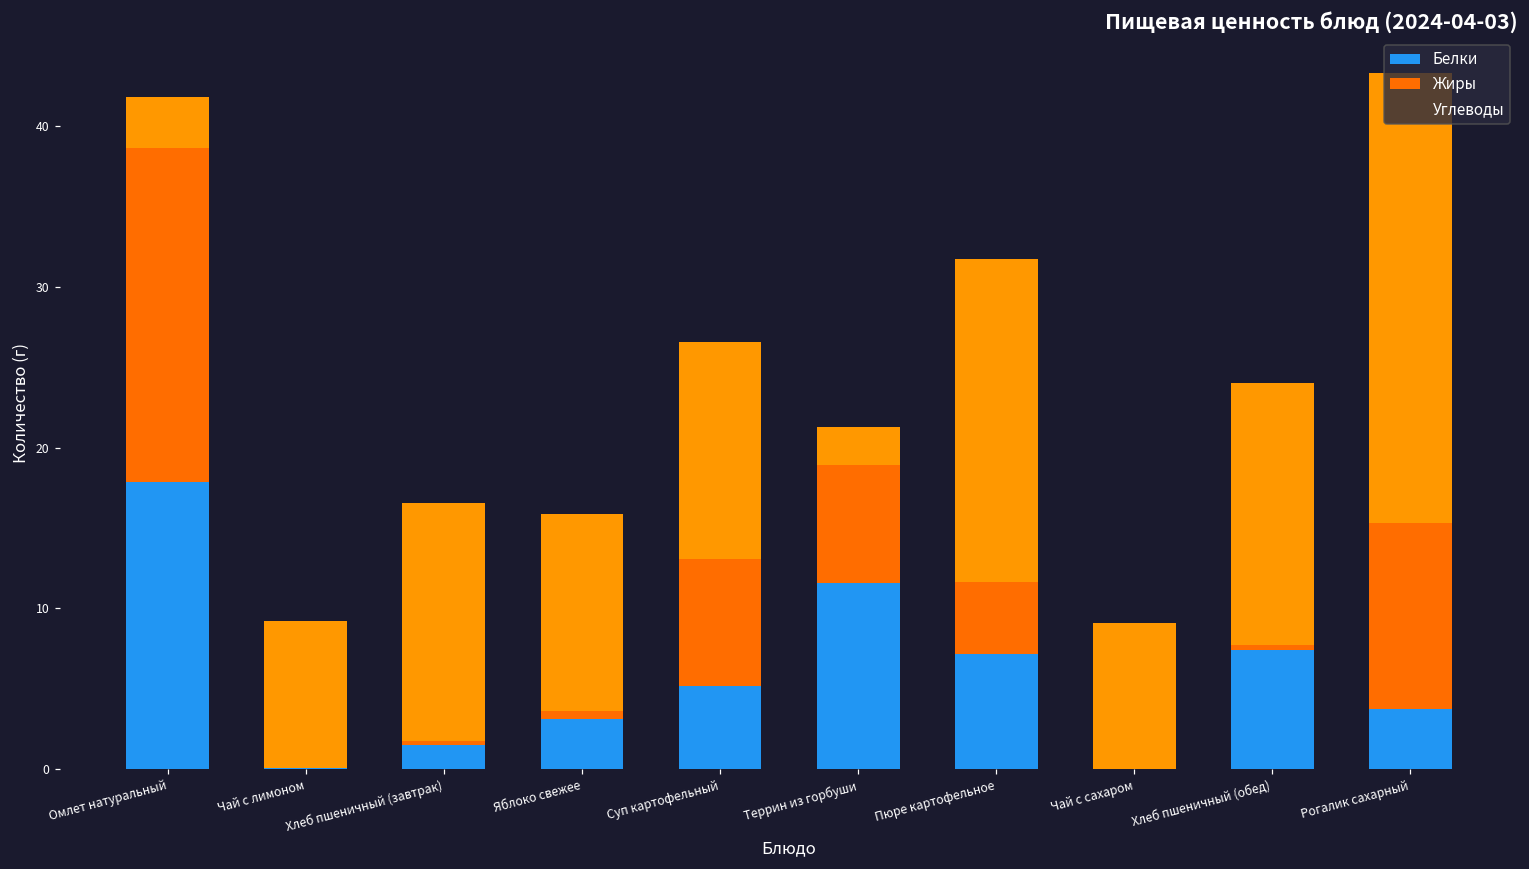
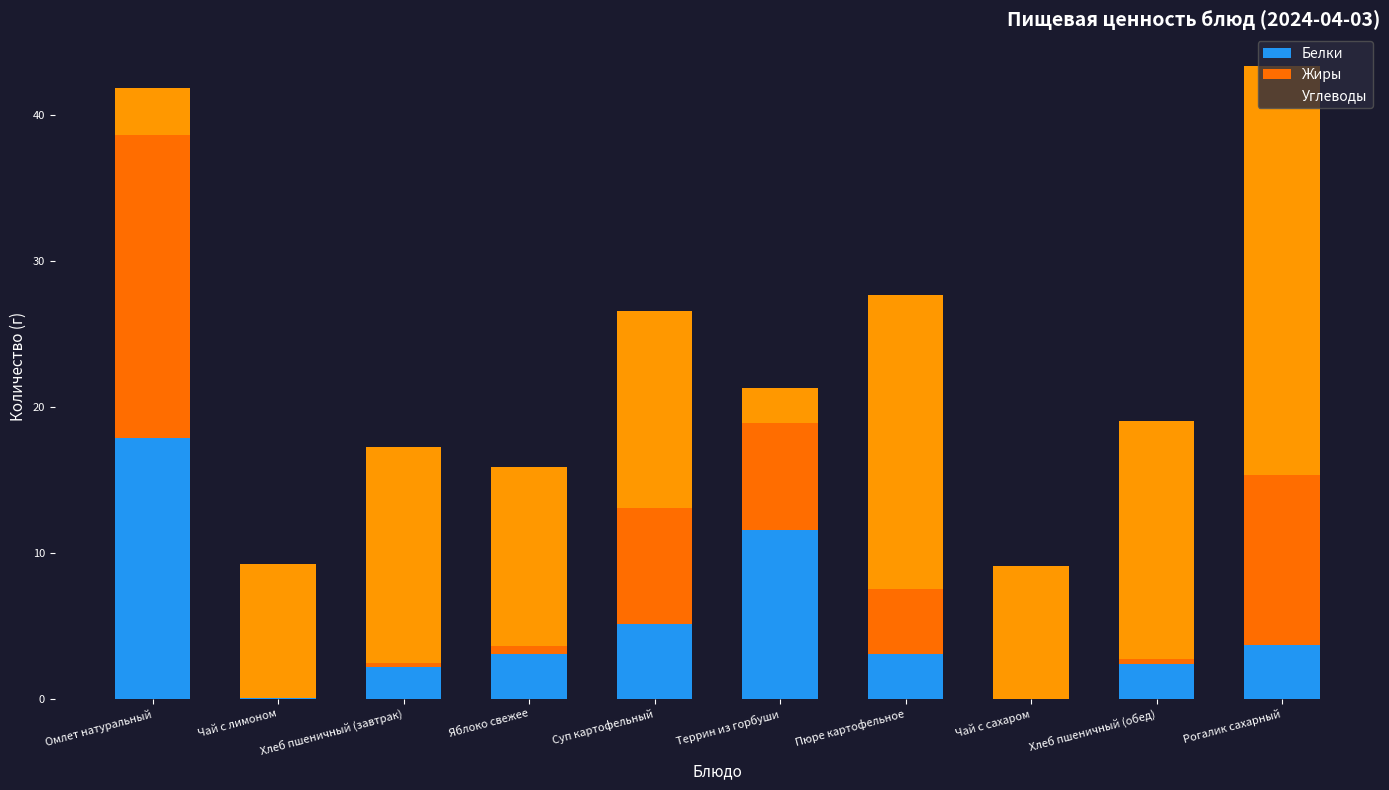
Белки, Хлеб пшеничный (завтрак): 1.5 -> 2.2
Белки, Пюре картофельное: 7.2 -> 3.1
Белки, Хлеб пшеничный (обед): 7.4 -> 2.4
